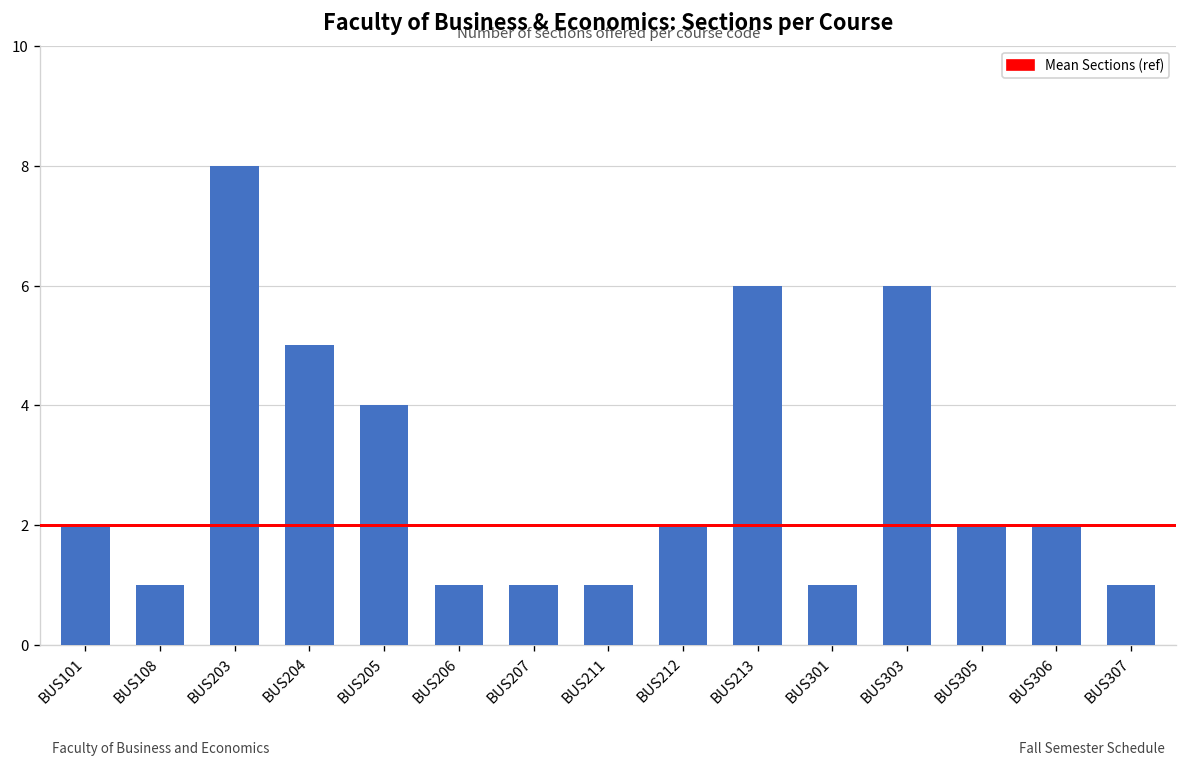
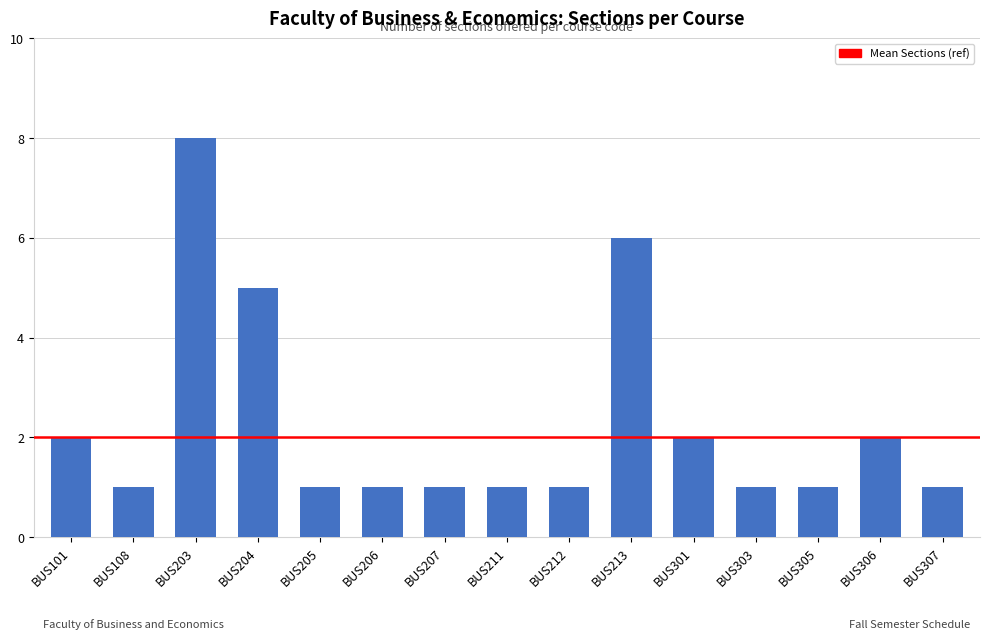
BUS205: 4 -> 1
BUS212: 2 -> 1
BUS301: 1 -> 2
BUS303: 6 -> 1
BUS305: 2 -> 1
